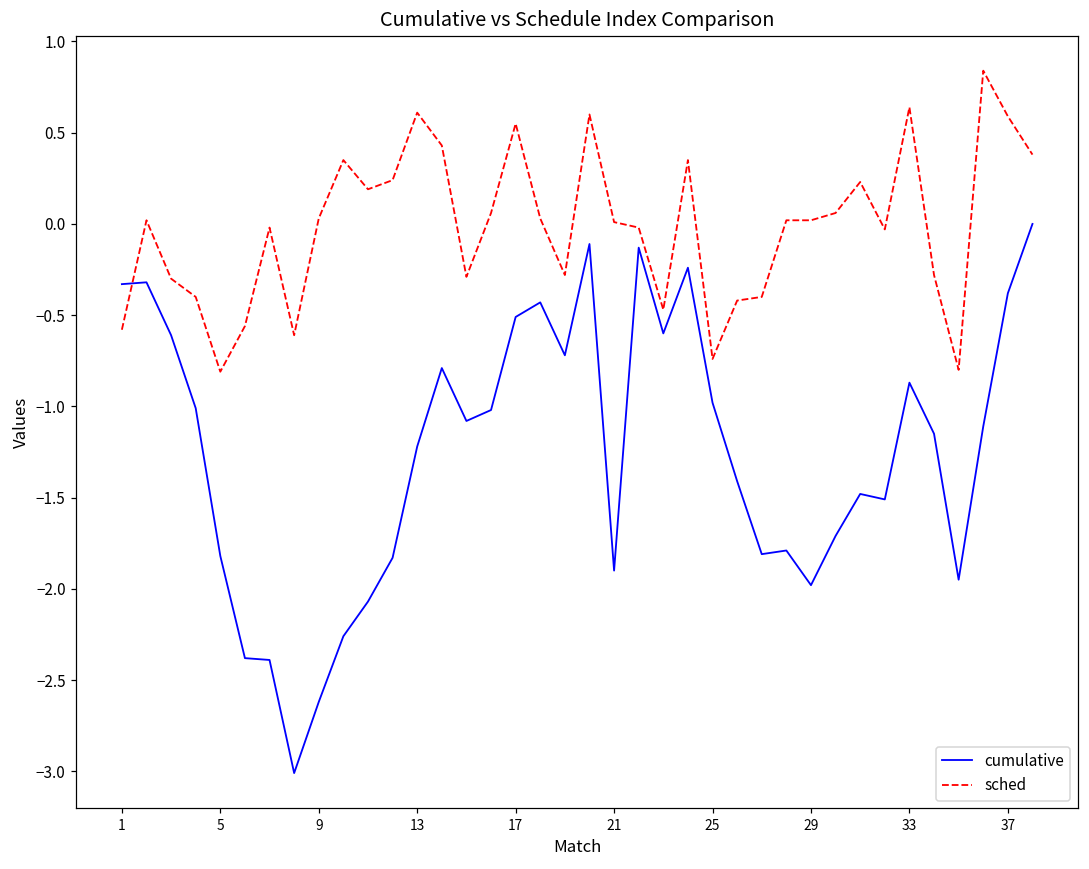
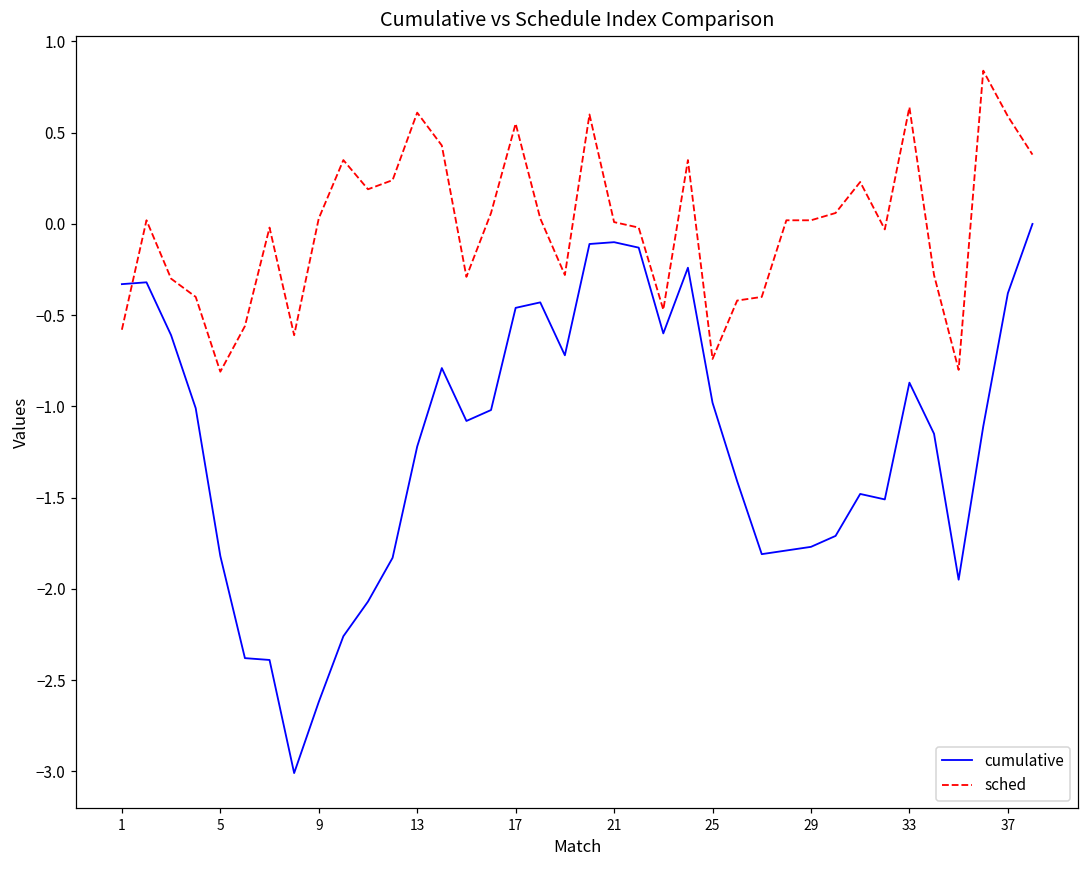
cumulative, 17: -0.51 -> -0.46
cumulative, 21: -1.9 -> -0.1
cumulative, 29: -1.98 -> -1.77
